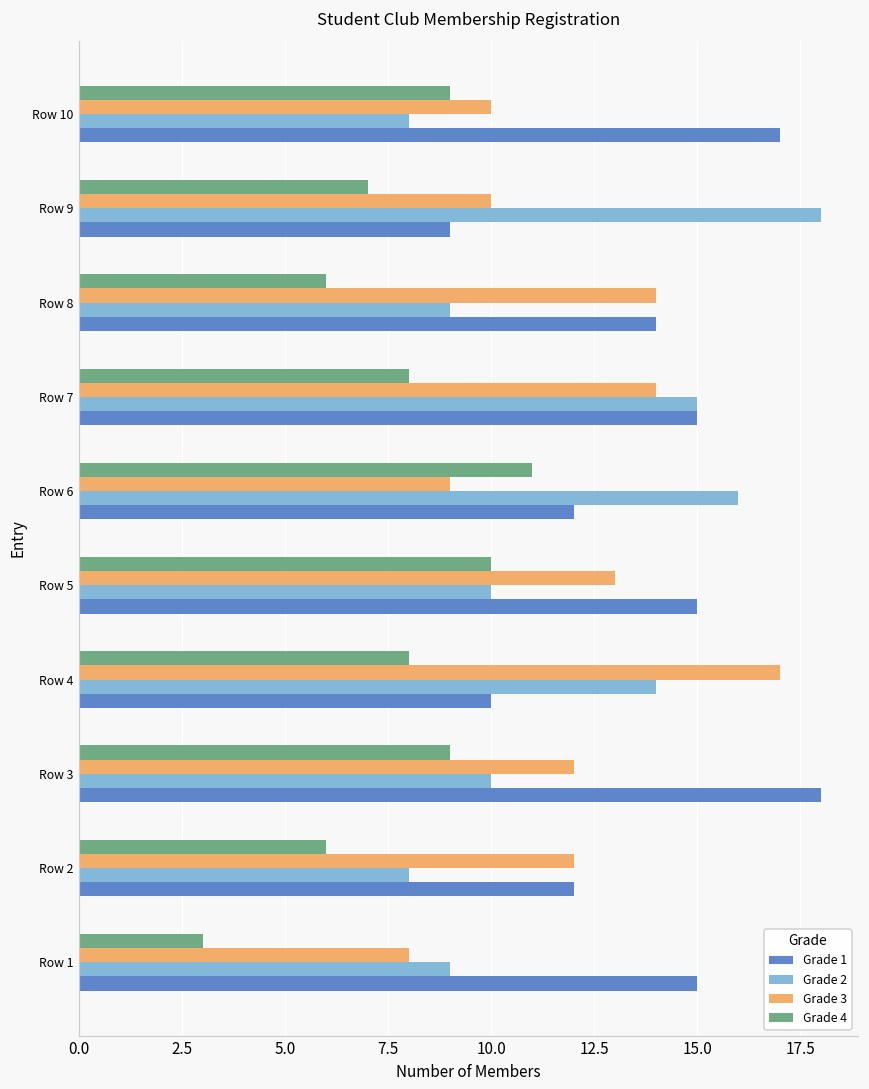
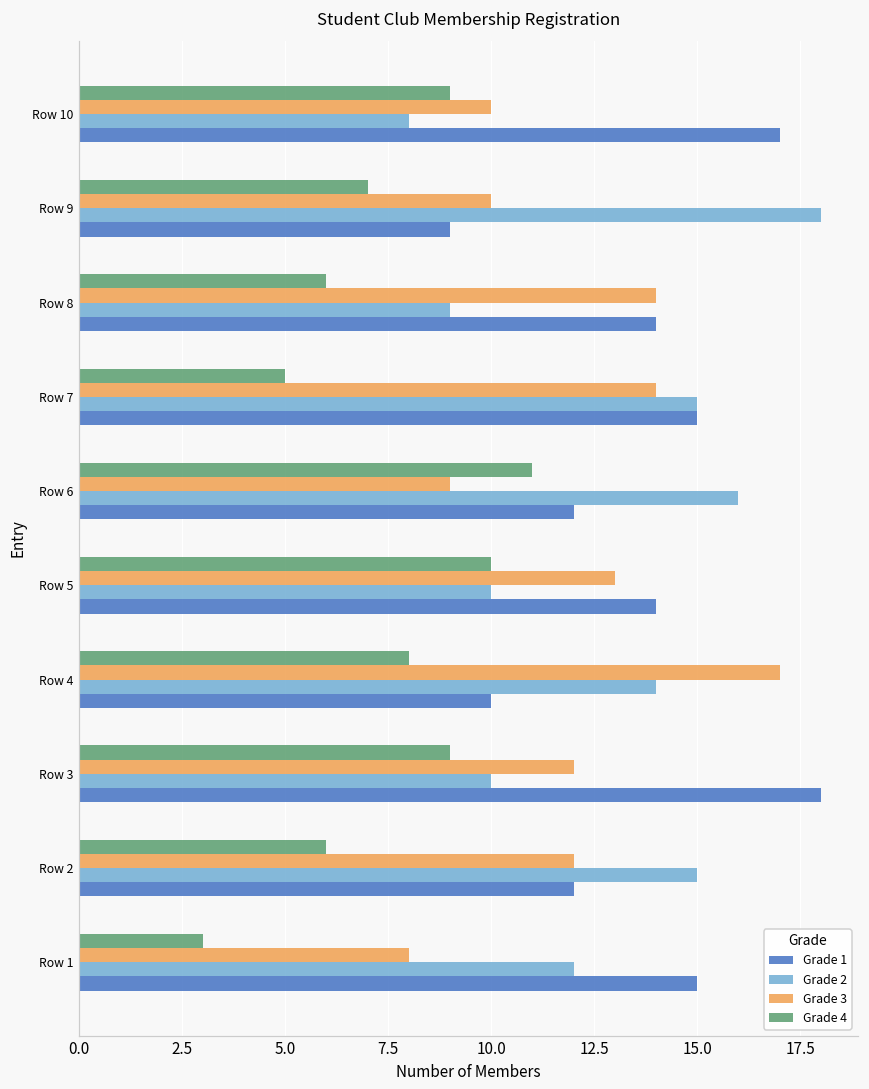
Grade 4, Row 7: 8 -> 5
Grade 1, Row 5: 15 -> 14
Grade 2, Row 2: 8 -> 15
Grade 2, Row 1: 9 -> 12
